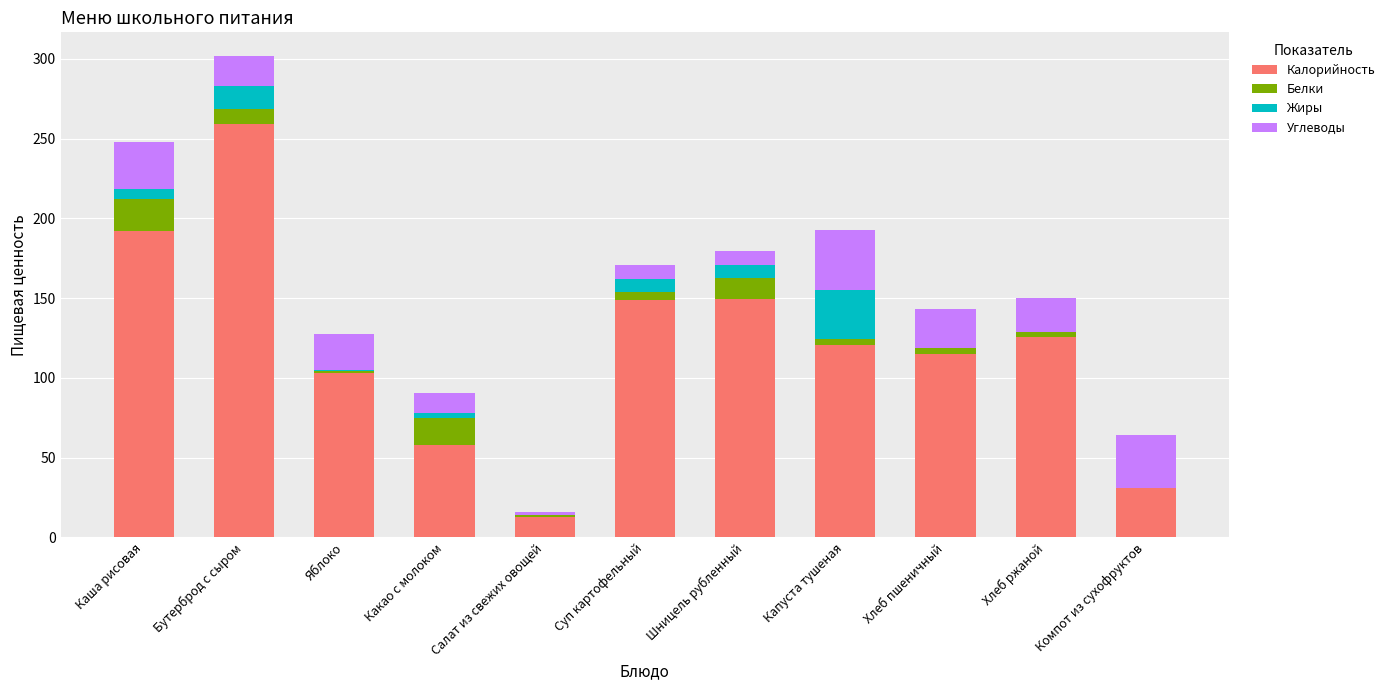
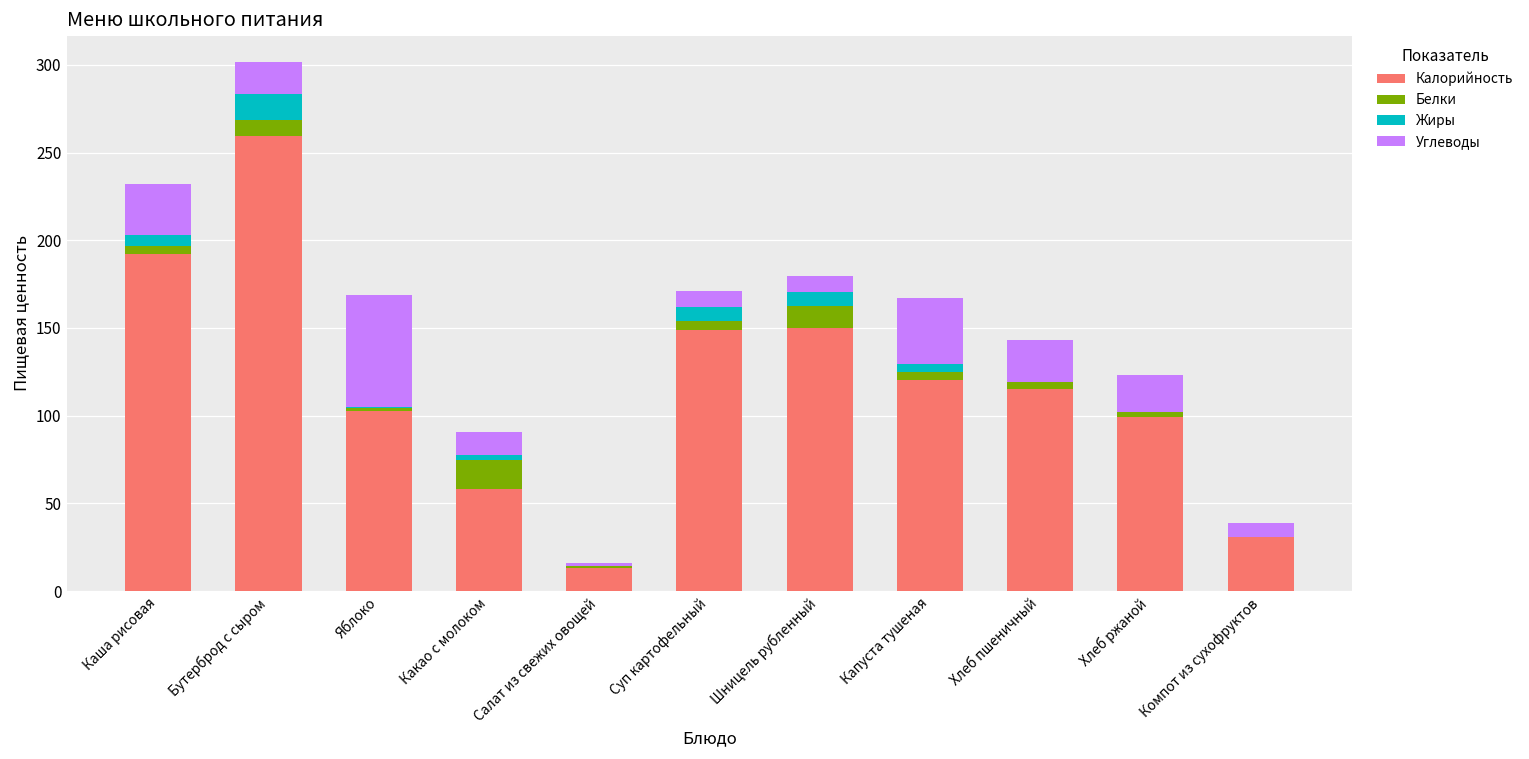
Белки, Каша рисовая: 20 -> 5
Углеводы, Яблоко: 23 -> 64
Жиры, Капуста тушеная: 31 -> 5
Калорийность, Хлеб ржаной: 126 -> 99
Углеводы, Компот из сухофруктов: 33 -> 8
